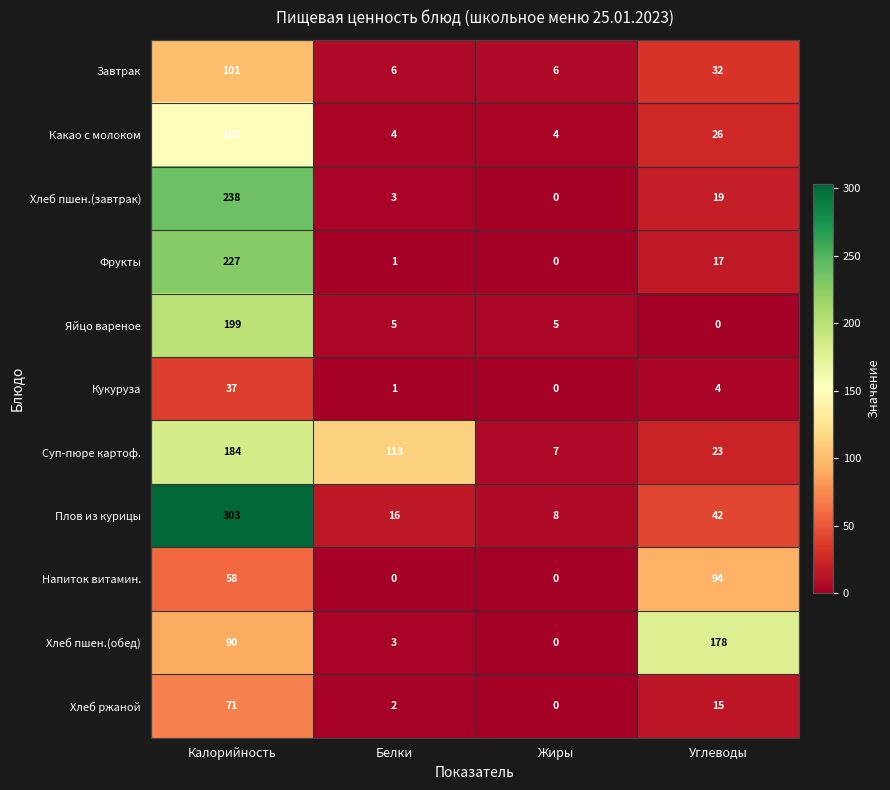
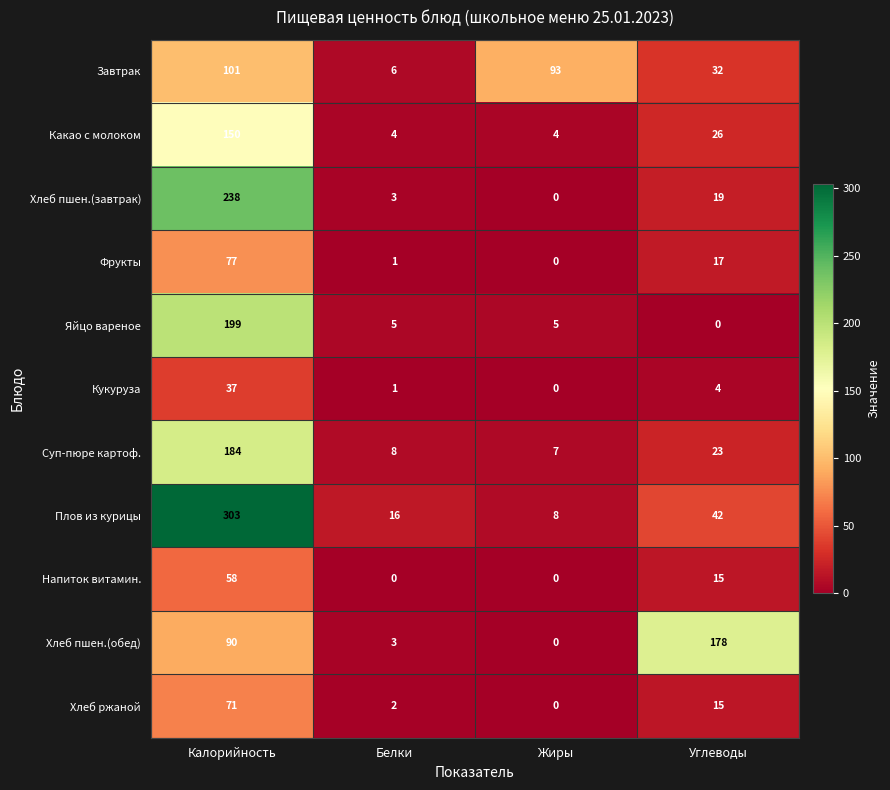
Завтрак, Жиры: 6 -> 93
Фрукты, Калорийность: 227 -> 77
Суп-пюре картоф., Белки: 113 -> 8
Напиток витамин., Углеводы: 94 -> 15
